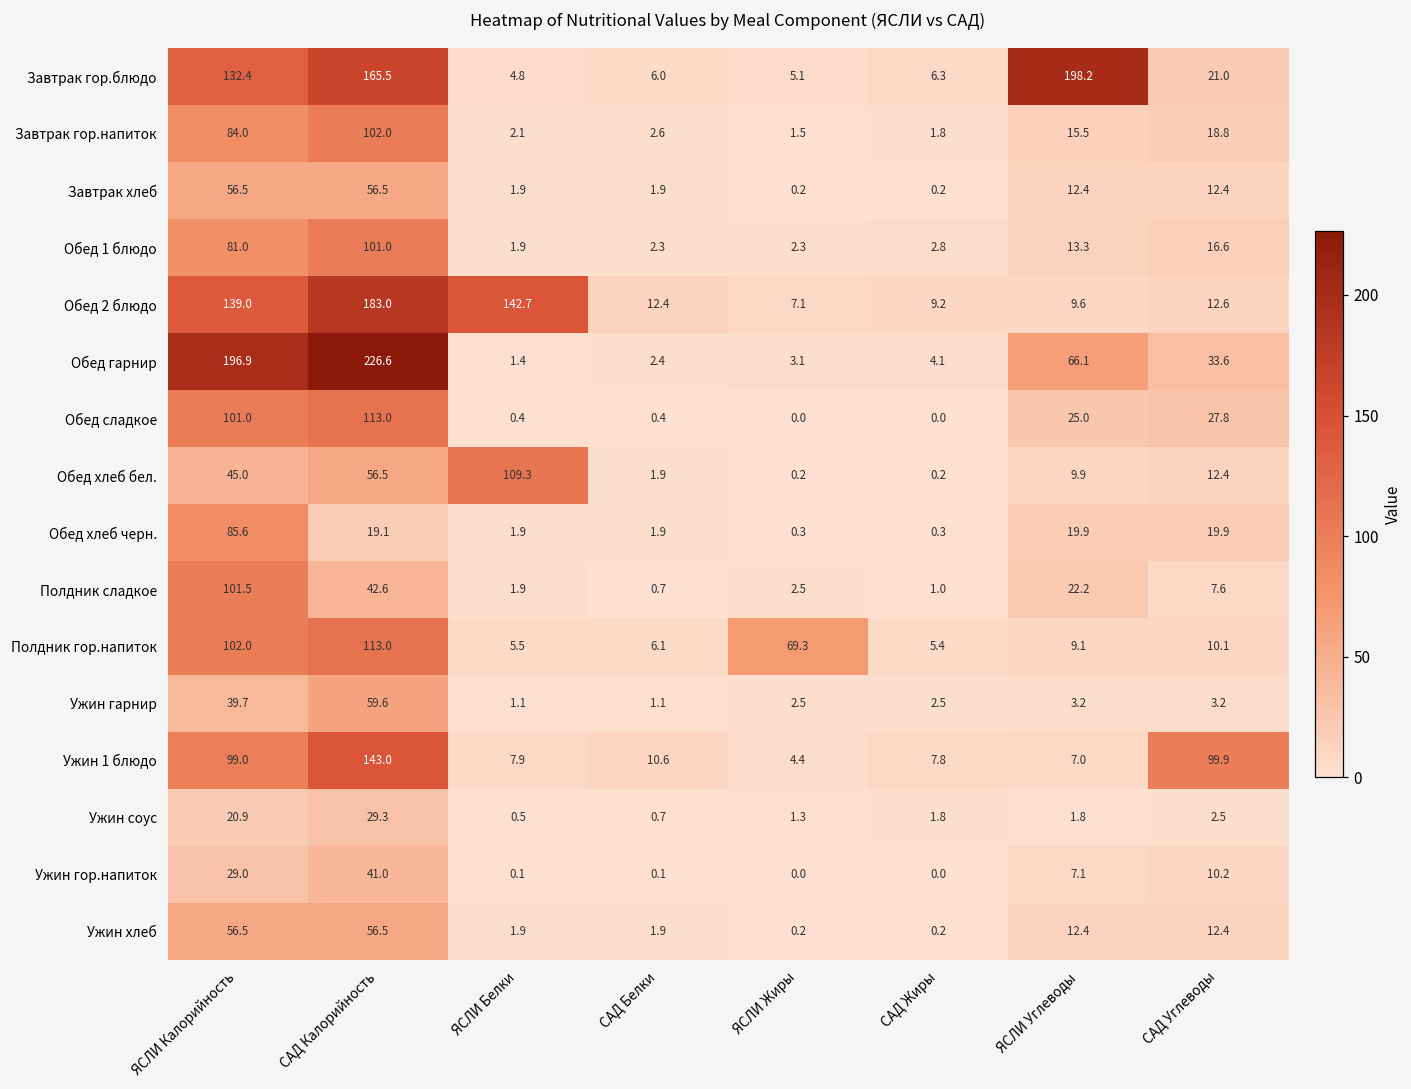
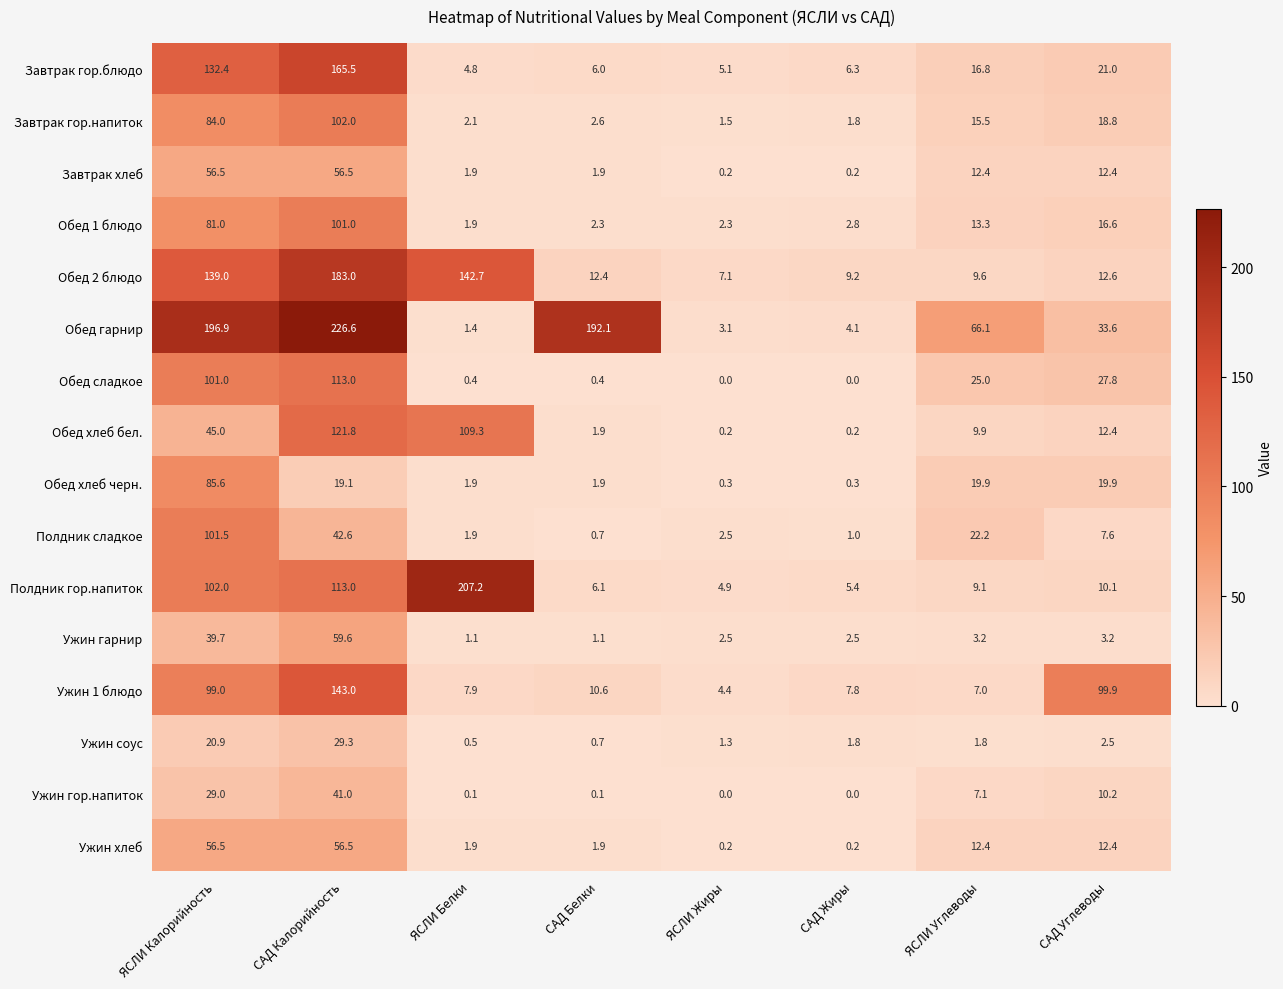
Завтрак гор.блюдо, ЯСЛИ Углеводы: 198.2 -> 16.8
Обед гарнир, САД Белки: 2.4 -> 192.1
Обед хлеб бел., САД Калорийность: 56.5 -> 121.8
Полдник гор.напиток, ЯСЛИ Белки: 5.5 -> 207.2
Полдник гор.напиток, ЯСЛИ Жиры: 69.3 -> 4.9
